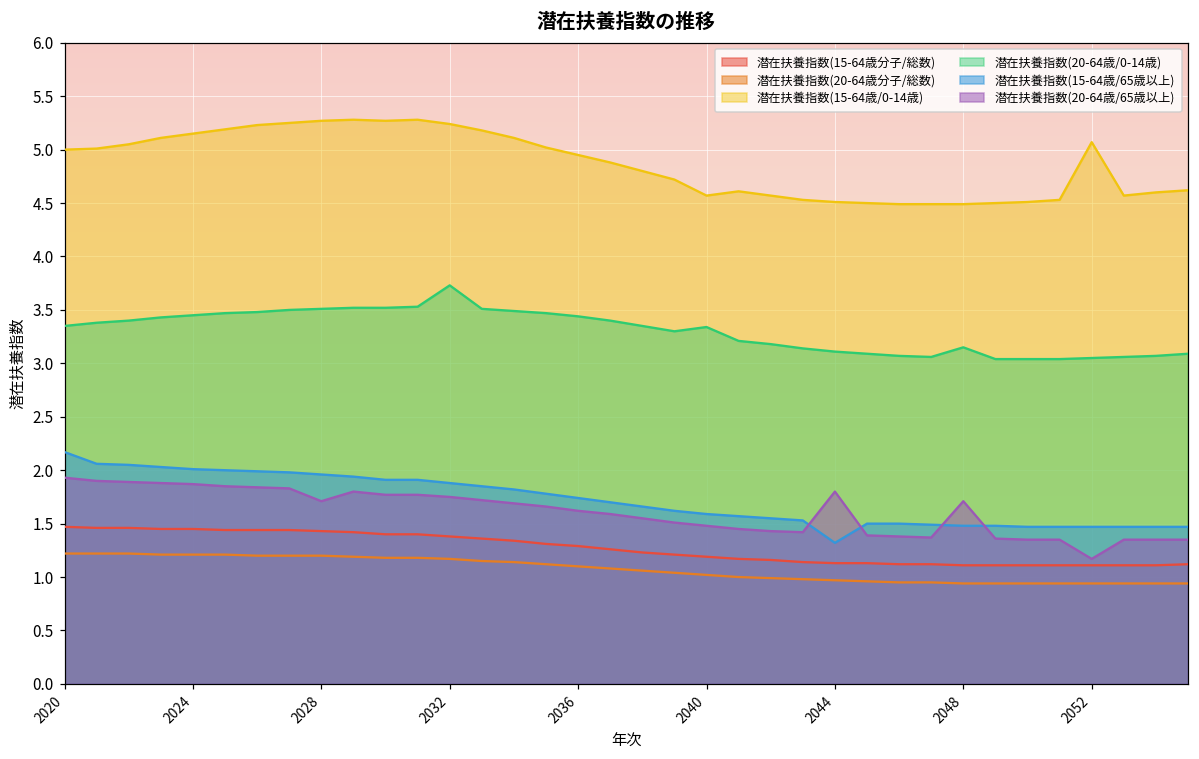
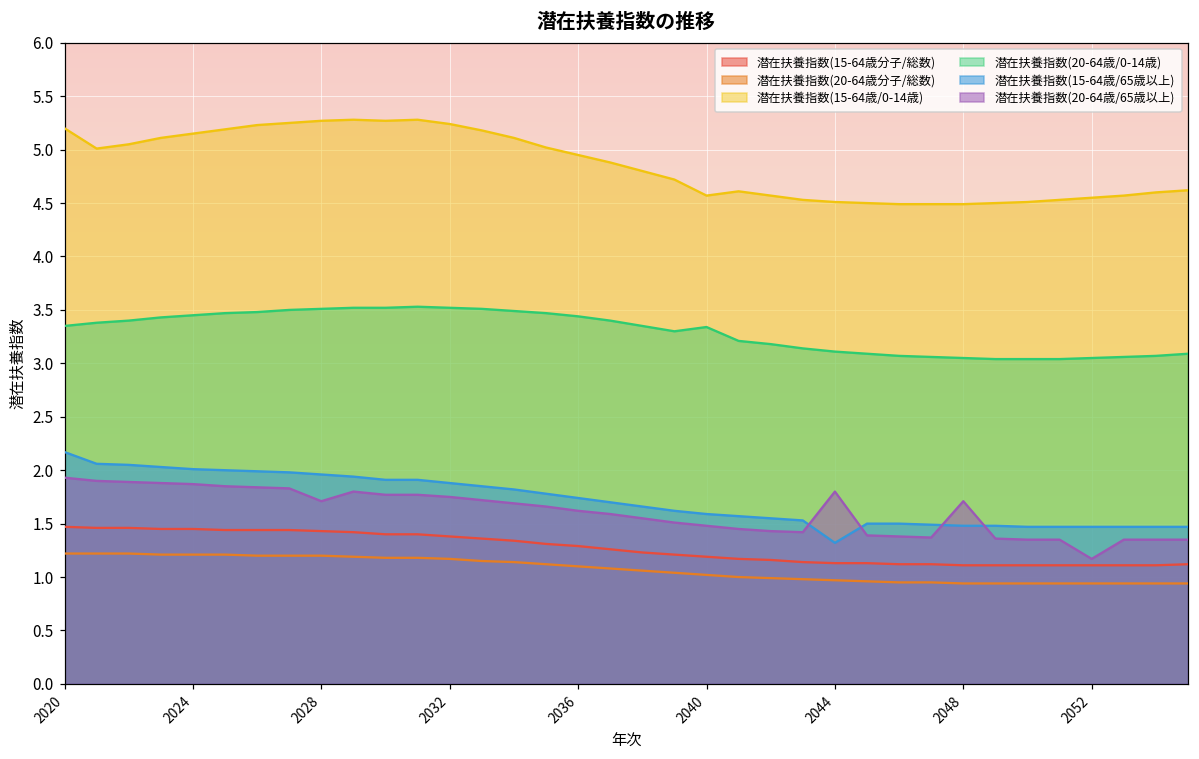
潜在扶養指数(15-64歳/0-14歳), 2020: 5.0 -> 5.2
潜在扶養指数(20-64歳/0-14歳), 2032: 3.7 -> 3.5
潜在扶養指数(20-64歳/0-14歳), 2048: 3.2 -> 3.1
潜在扶養指数(15-64歳/0-14歳), 2052: 5.1 -> 4.6
